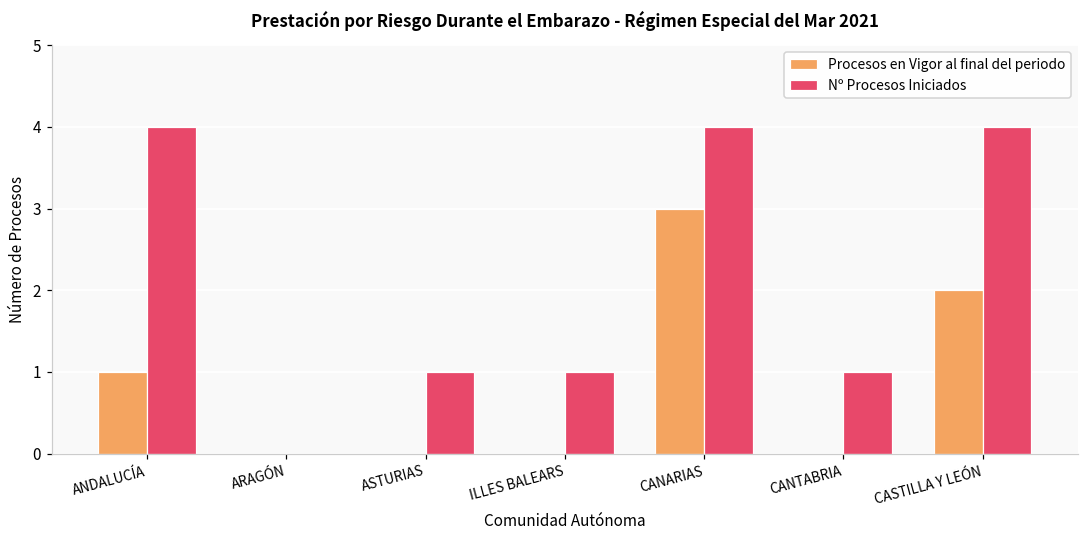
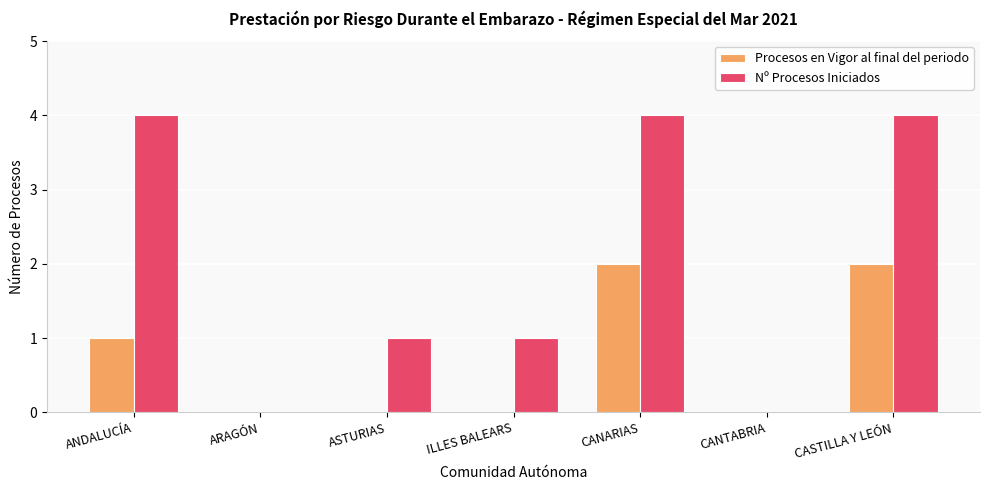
Procesos en Vigor al final del periodo, CANARIAS: 3 -> 2
Nº Procesos Iniciados, CANTABRIA: 1 -> 0
